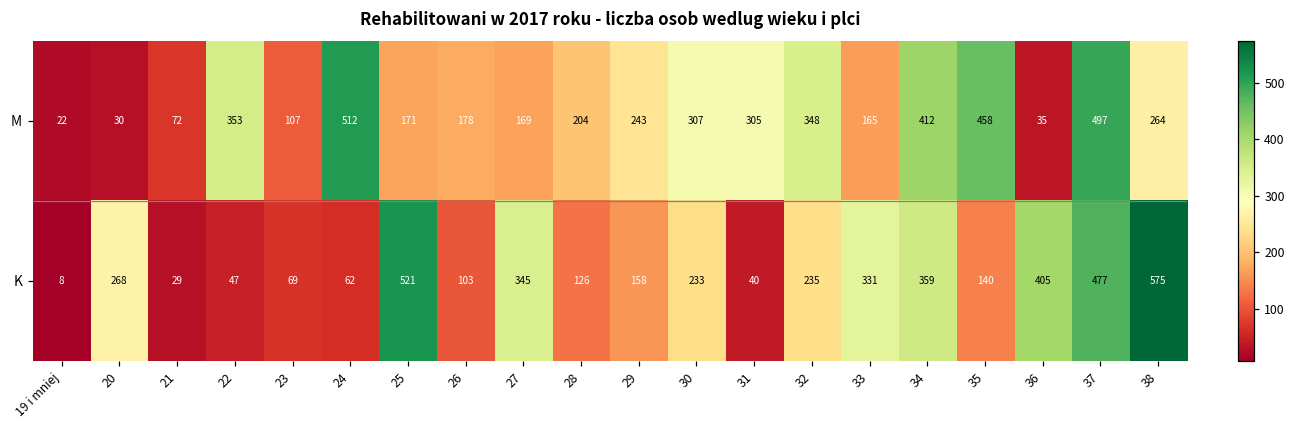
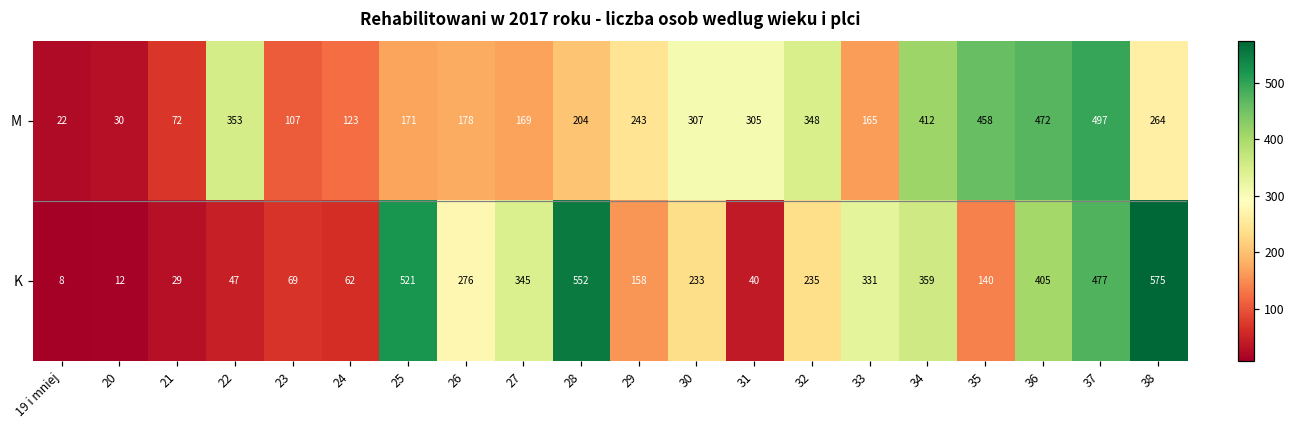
M, 24: 512 -> 123
M, 36: 35 -> 472
K, 20: 268 -> 12
K, 26: 103 -> 276
K, 28: 126 -> 552
